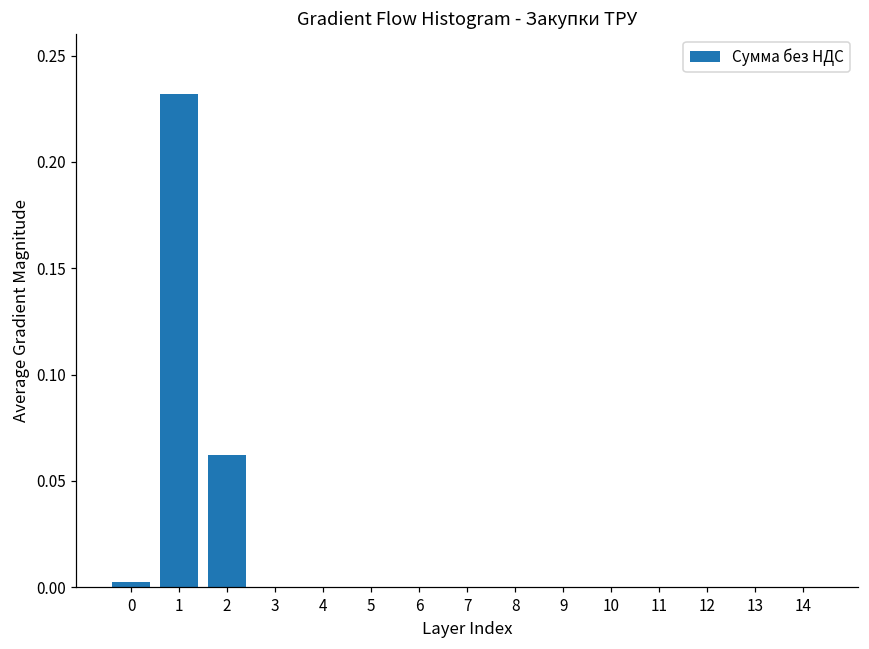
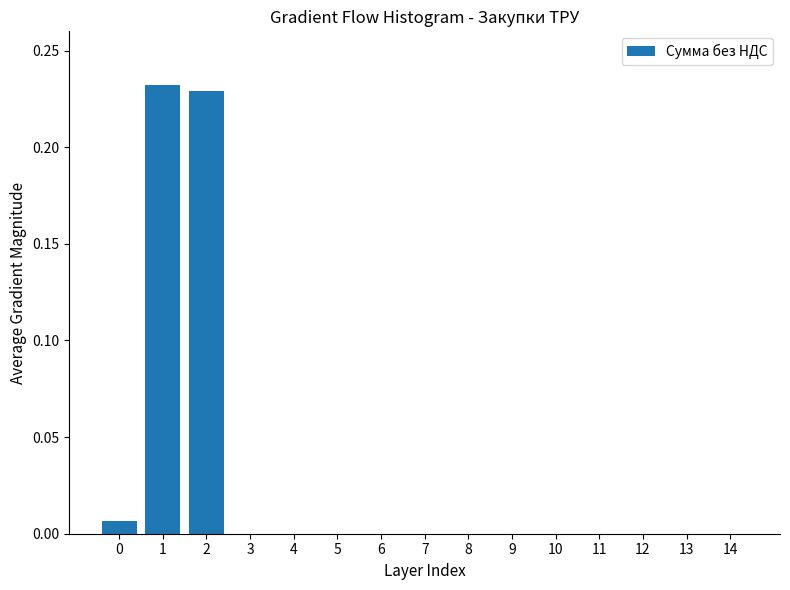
0: 0.002 -> 0.007
2: 0.062 -> 0.229
